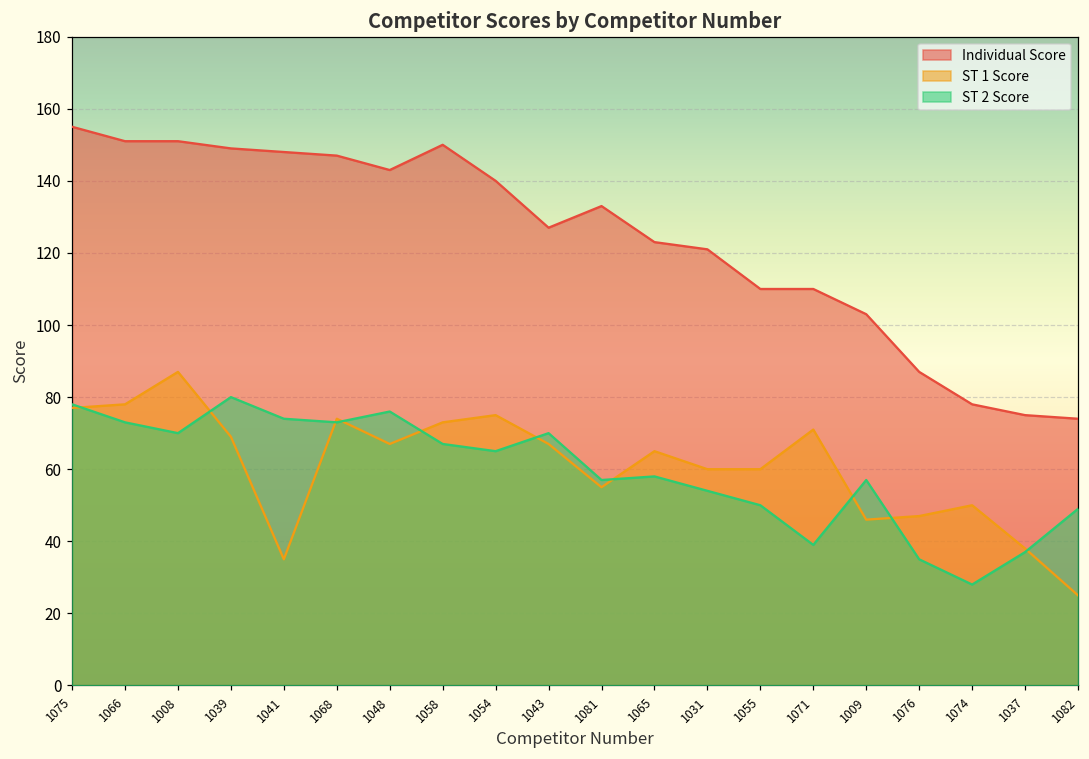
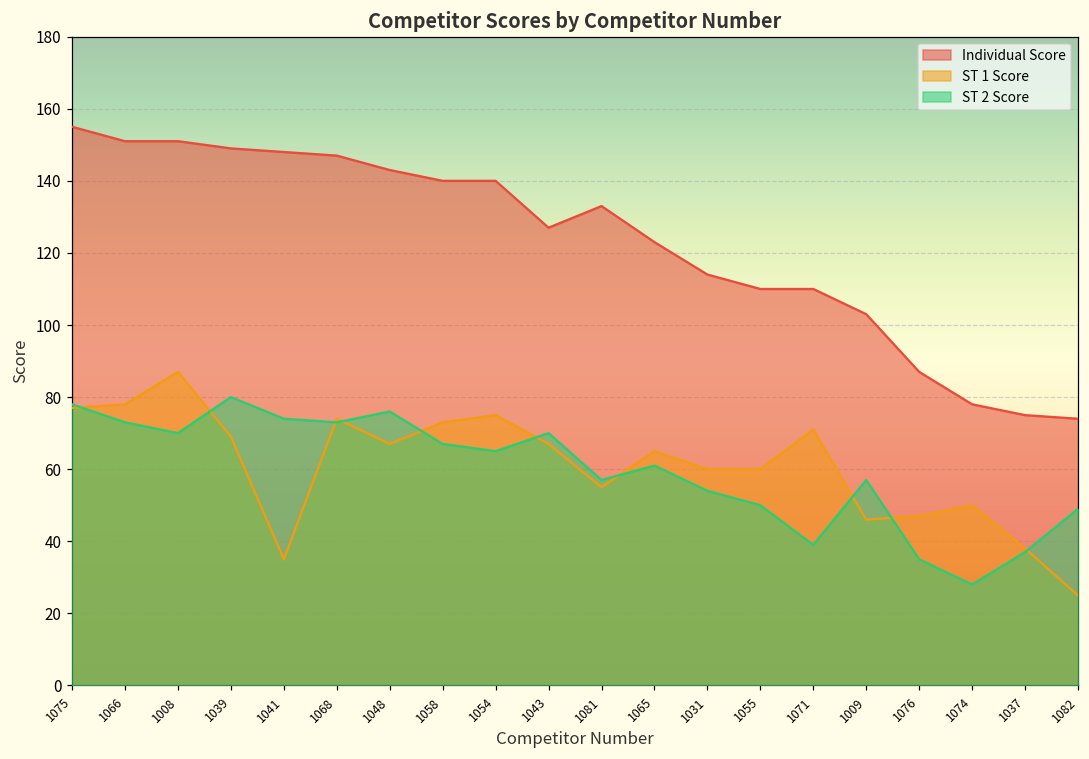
Individual Score, 1058: 150 -> 140
ST 2 Score, 1065: 58 -> 61
Individual Score, 1031: 121 -> 114
